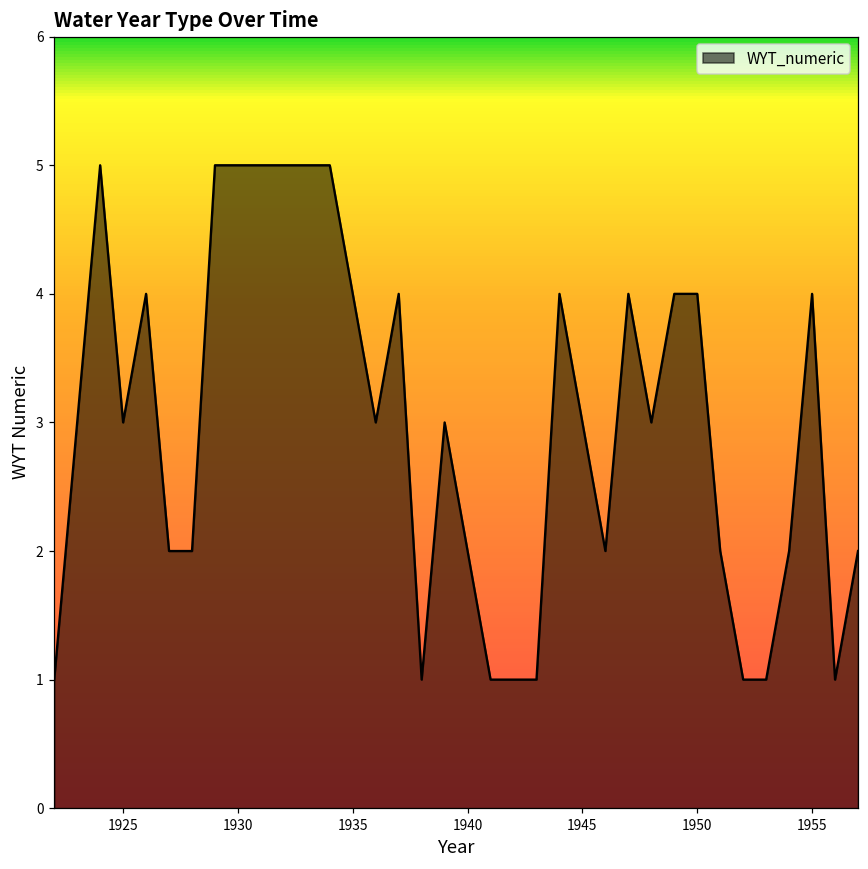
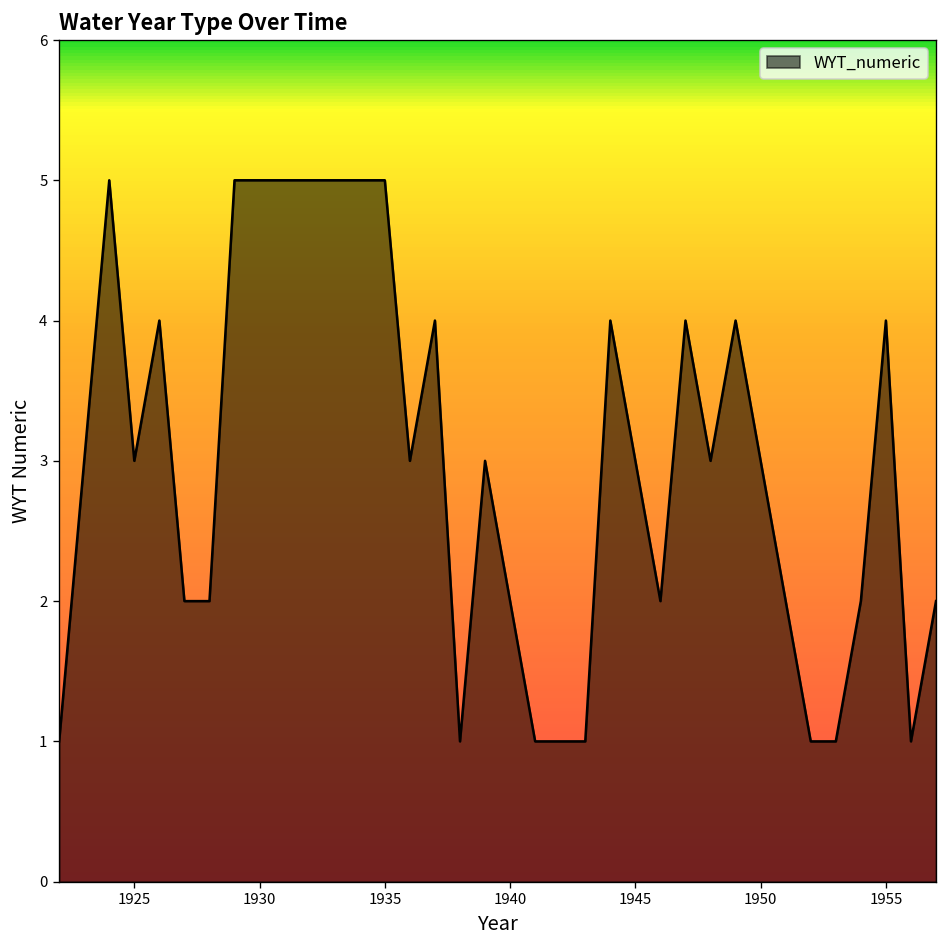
1935: 4 -> 5
1950: 4 -> 3
